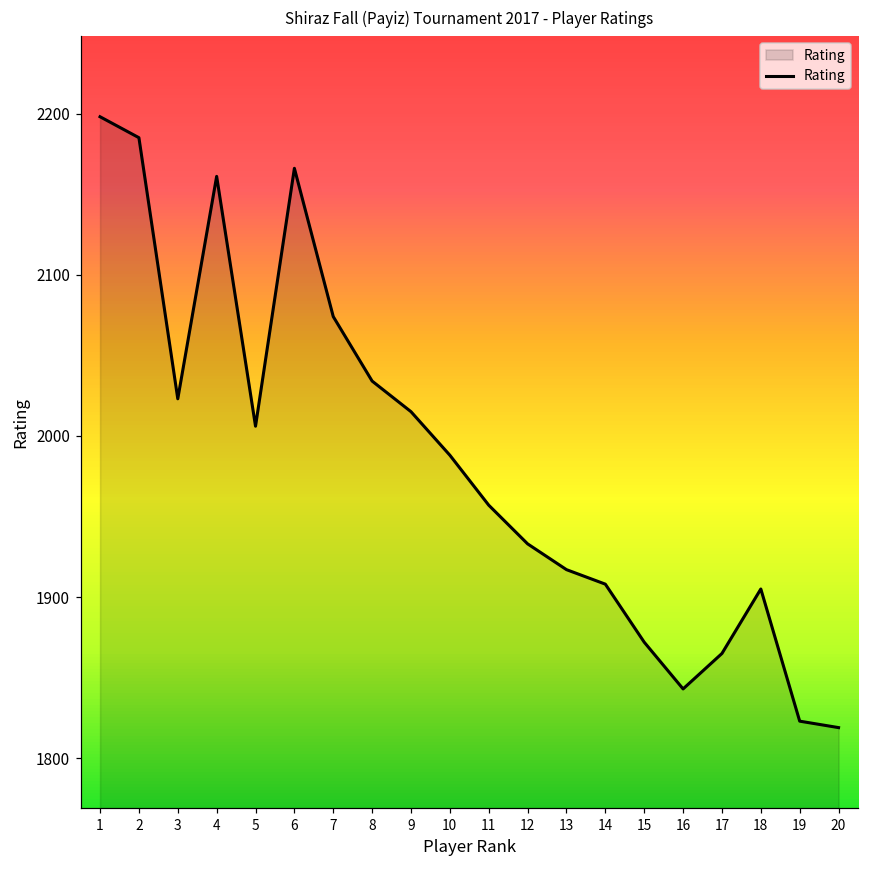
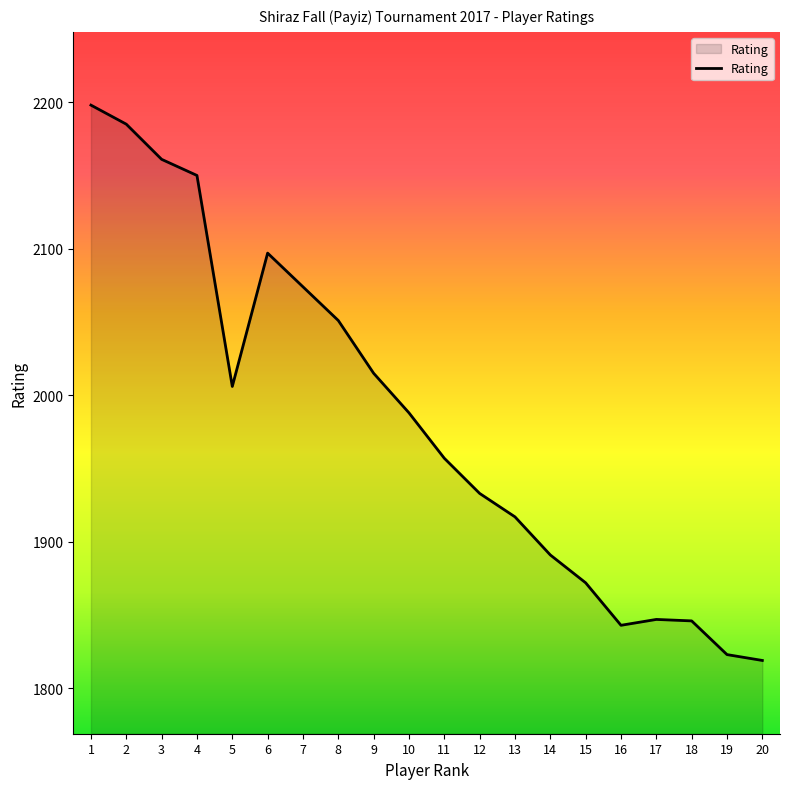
3: 2023 -> 2161
4: 2161 -> 2150
6: 2166 -> 2097
8: 2034 -> 2051
14: 1908 -> 1891
17: 1865 -> 1847
18: 1905 -> 1846
